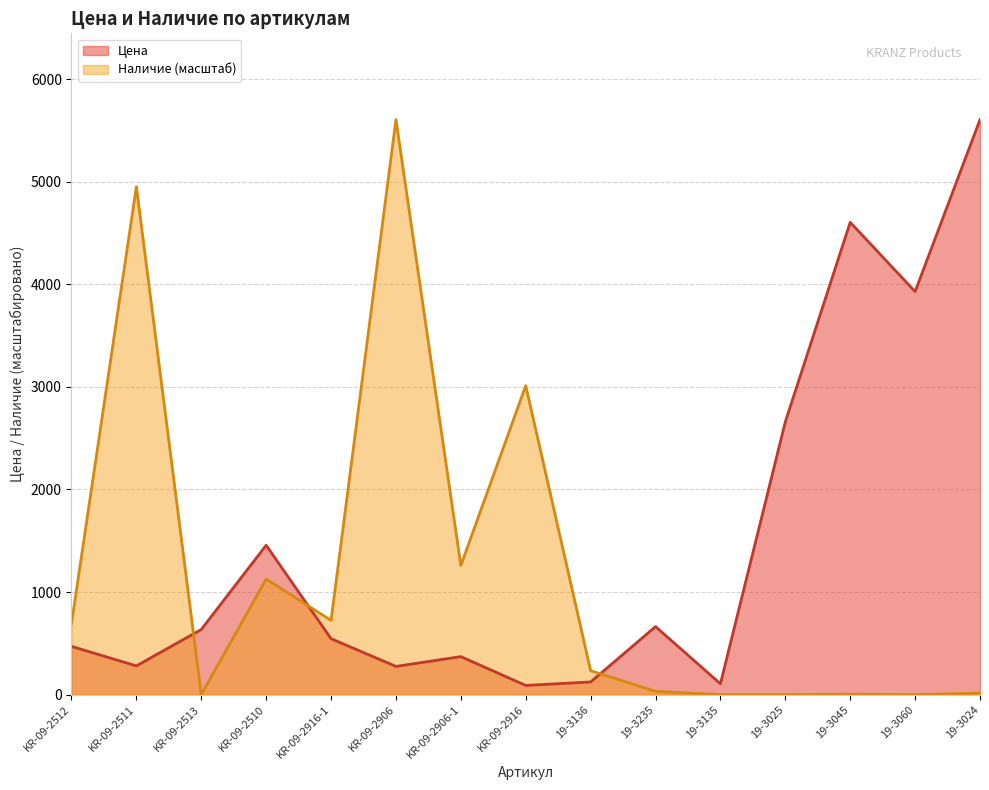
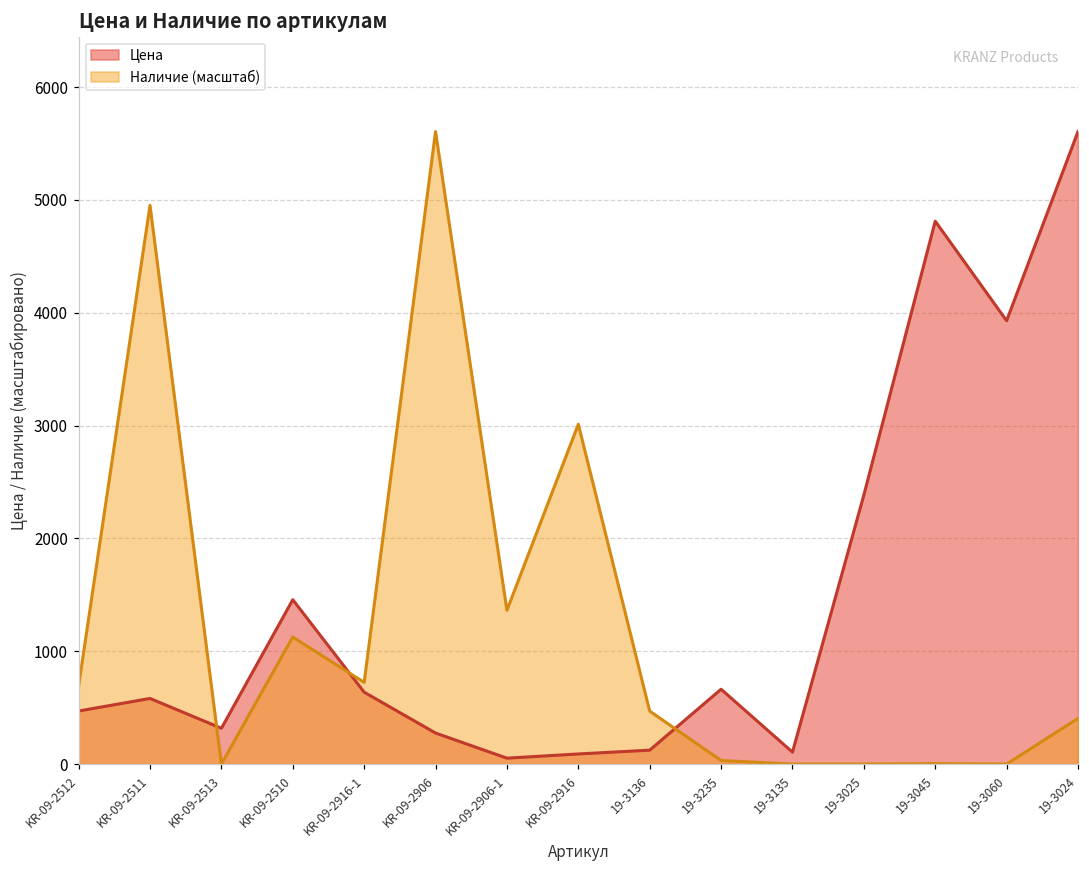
Цена, KR-09-2511: 280 -> 580
Цена, KR-09-2513: 630 -> 320
Цена, KR-09-2916-1: 540 -> 640
Цена, KR-09-2906-1: 370 -> 50
Наличие (масштаб), KR-09-2906-1: 1260 -> 1360
Наличие (масштаб), 19-3136: 230 -> 470
Цена, 19-3025: 2660 -> 2380
Цена, 19-3045: 4600 -> 4810
Наличие (масштаб), 19-3024: 10 -> 400
